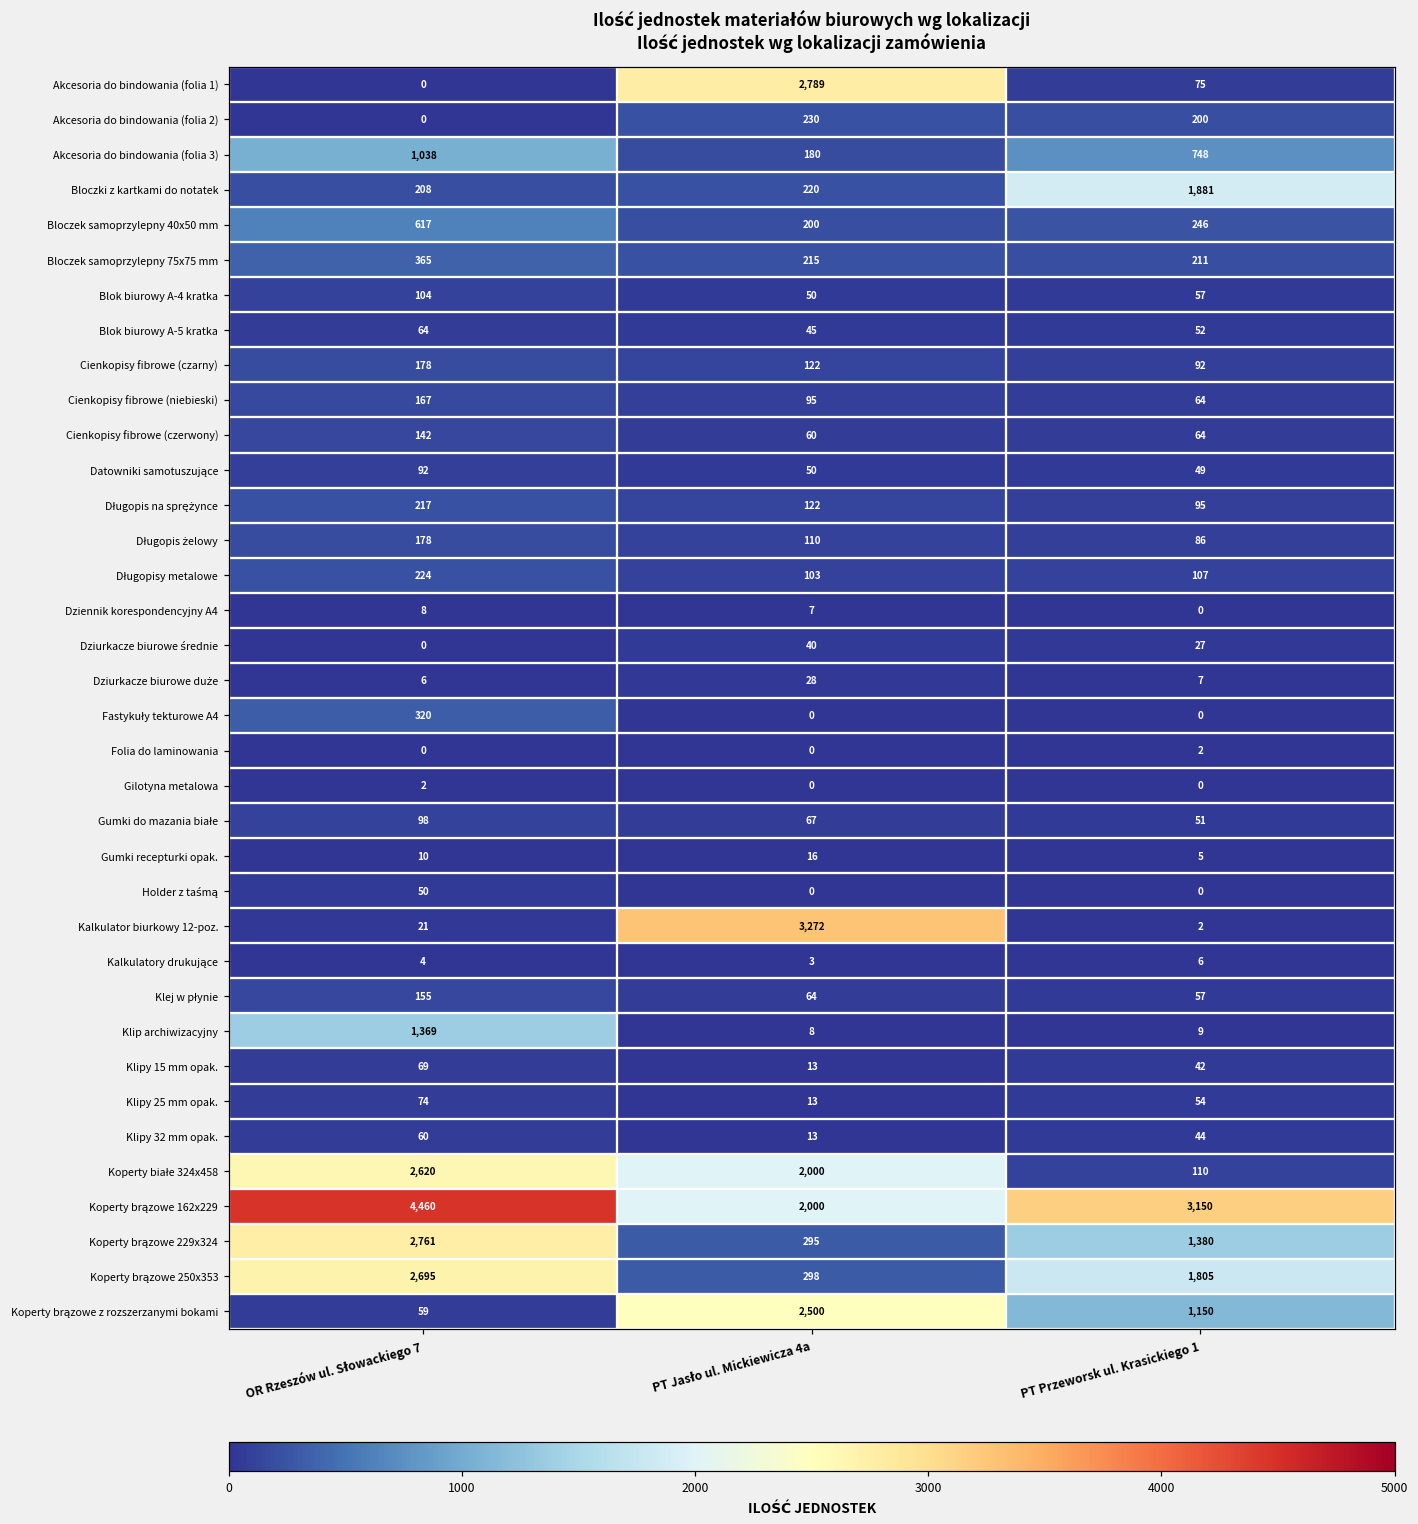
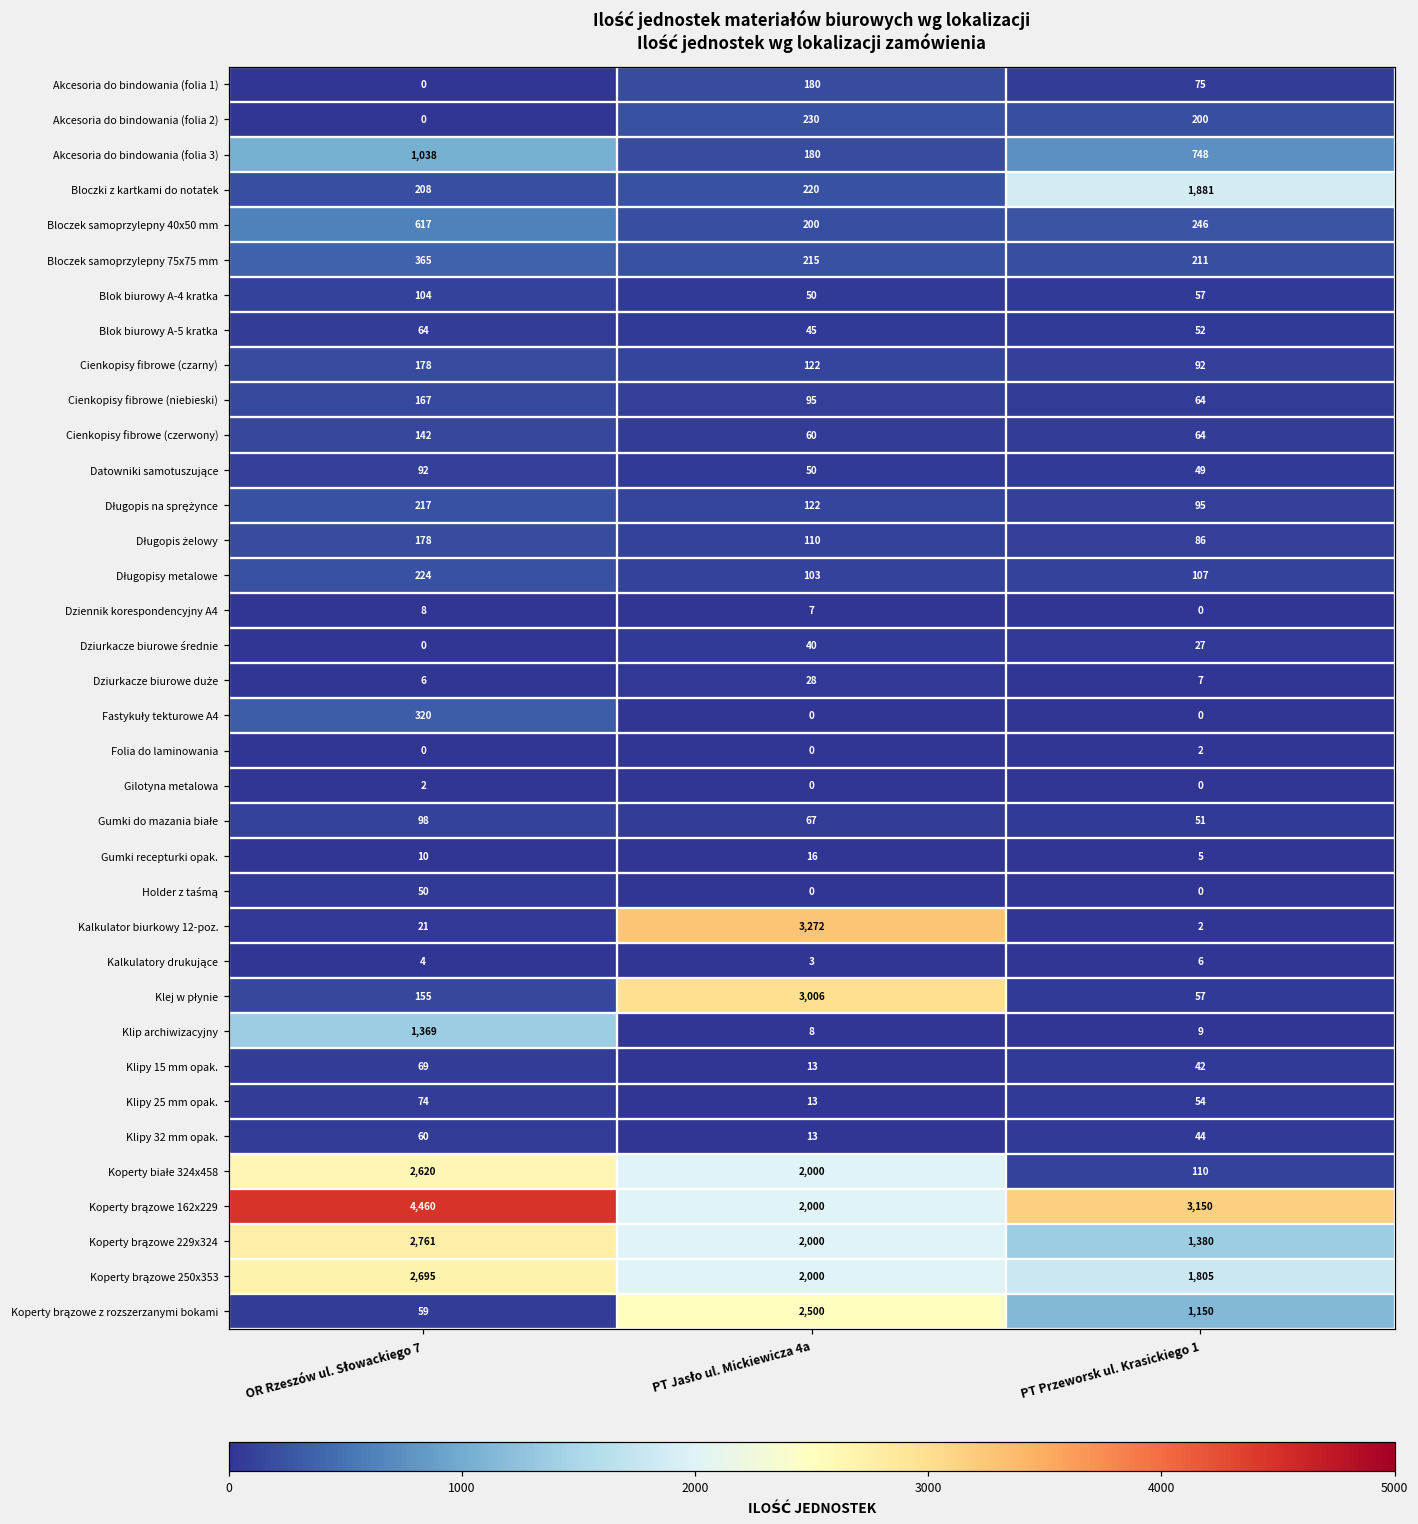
Akcesoria do bindowania (folia 1), PT Jasło ul. Mickiewicza 4a: 2,789 -> 180
Klej w płynie, PT Jasło ul. Mickiewicza 4a: 64 -> 3,006
Koperty brązowe 229x324, PT Jasło ul. Mickiewicza 4a: 295 -> 2,000
Koperty brązowe 250x353, PT Jasło ul. Mickiewicza 4a: 298 -> 2,000
